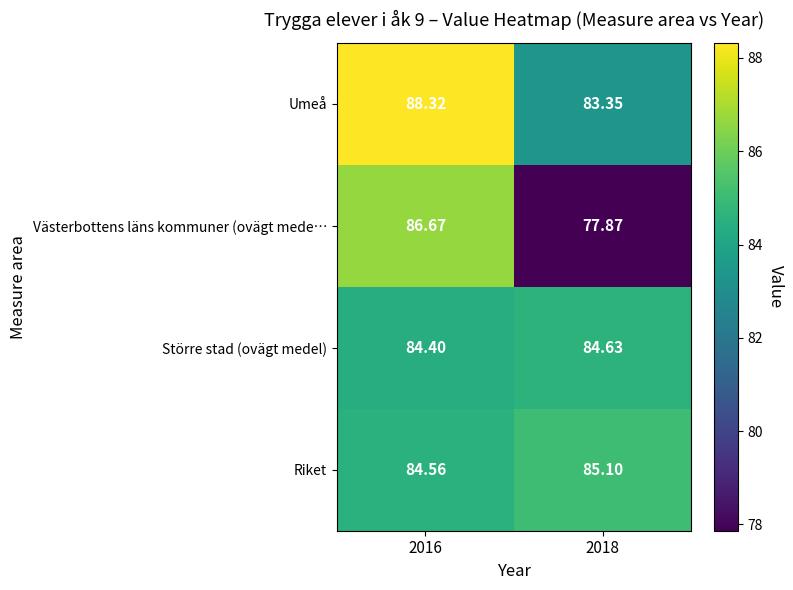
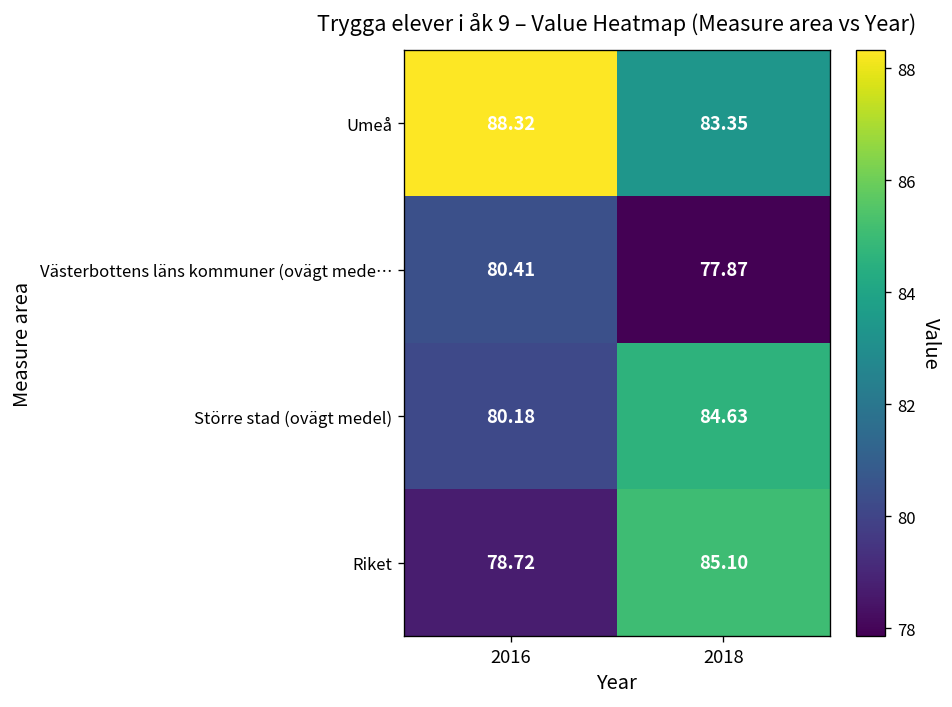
Västerbottens läns kommuner (ovägt mede…, 2016: 86.67 -> 80.41
Större stad (ovägt medel), 2016: 84.40 -> 80.18
Riket, 2016: 84.56 -> 78.72
